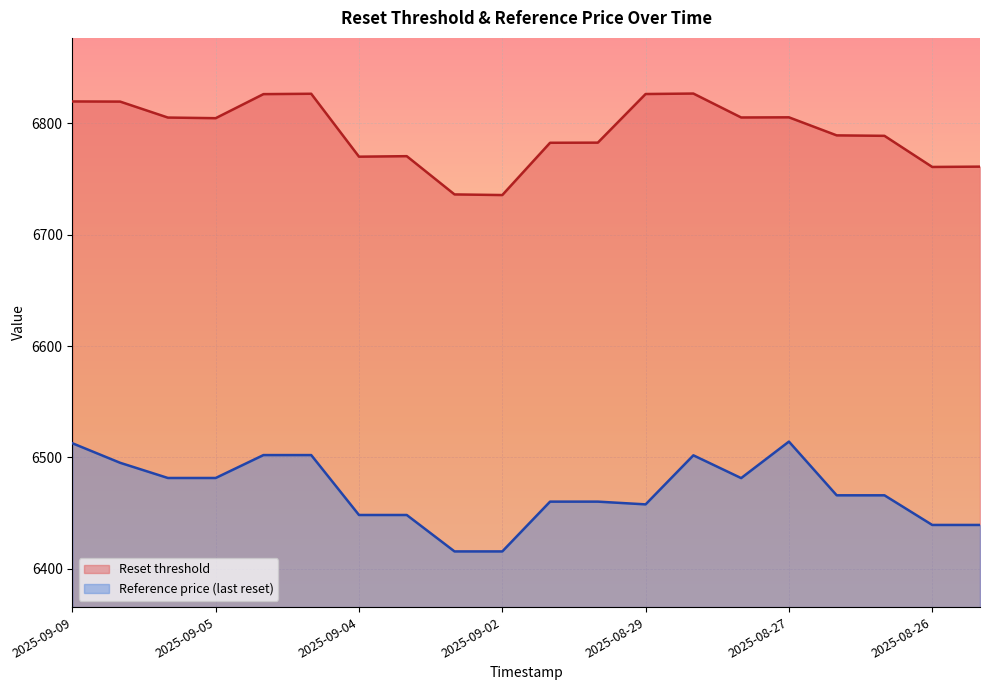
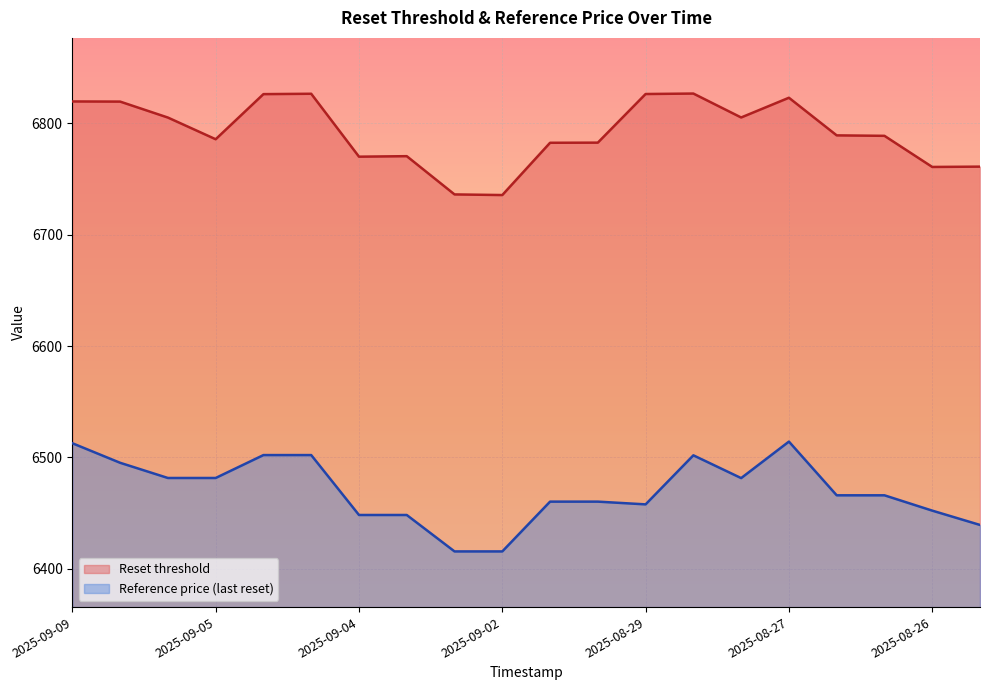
Reset threshold, 2025-09-05: 6805 -> 6786
Reset threshold, 2025-08-27: 6805 -> 6823
Reference price (last reset), 2025-08-26: 6439 -> 6452
